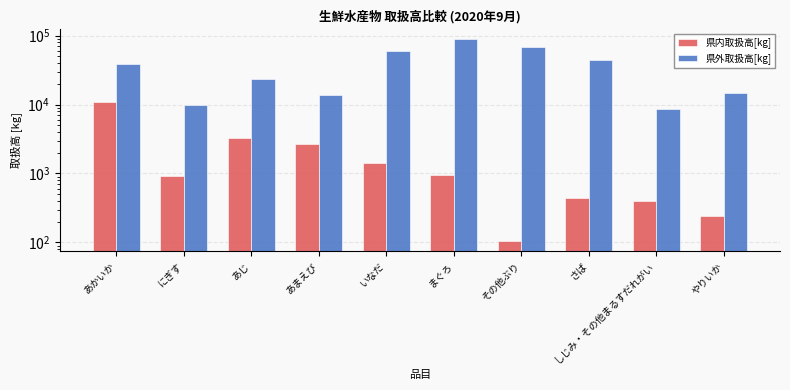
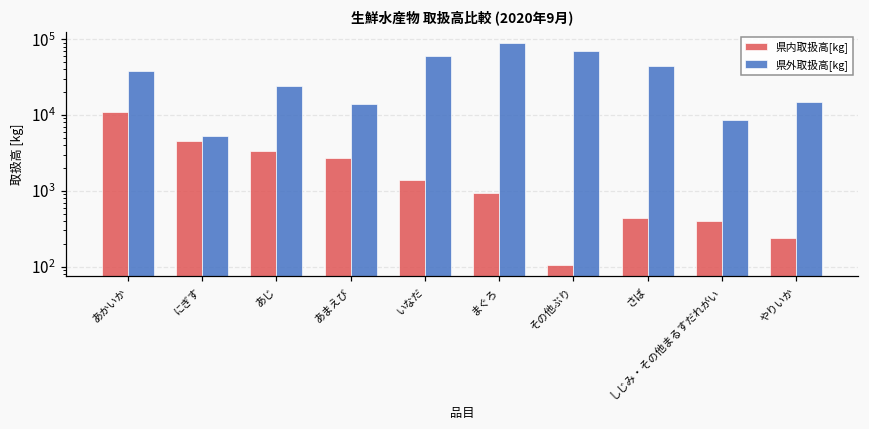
県内取扱高[kg], にぎす: 900 -> 5000
県外取扱高[kg], にぎす: 10000 -> 5000
